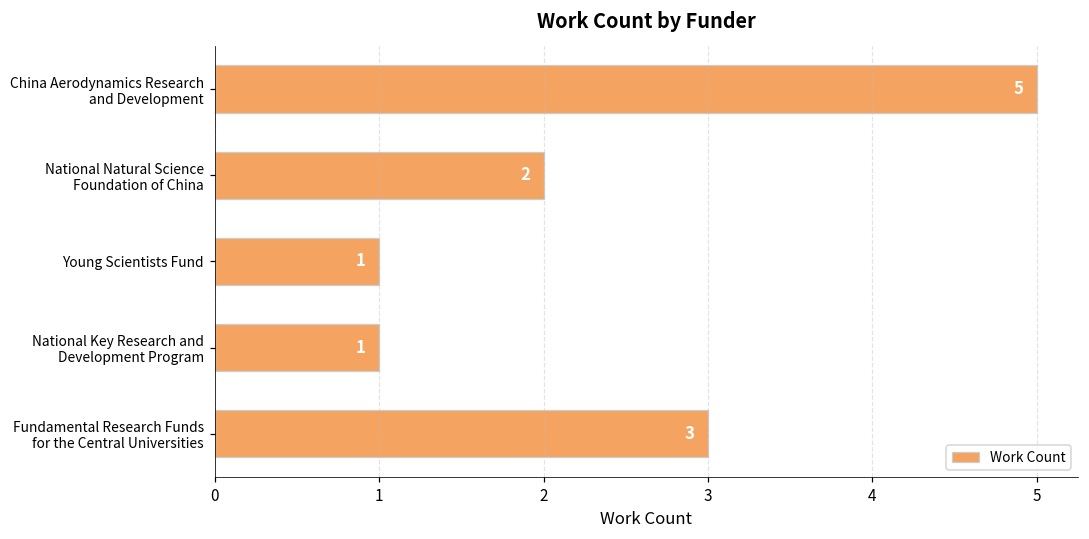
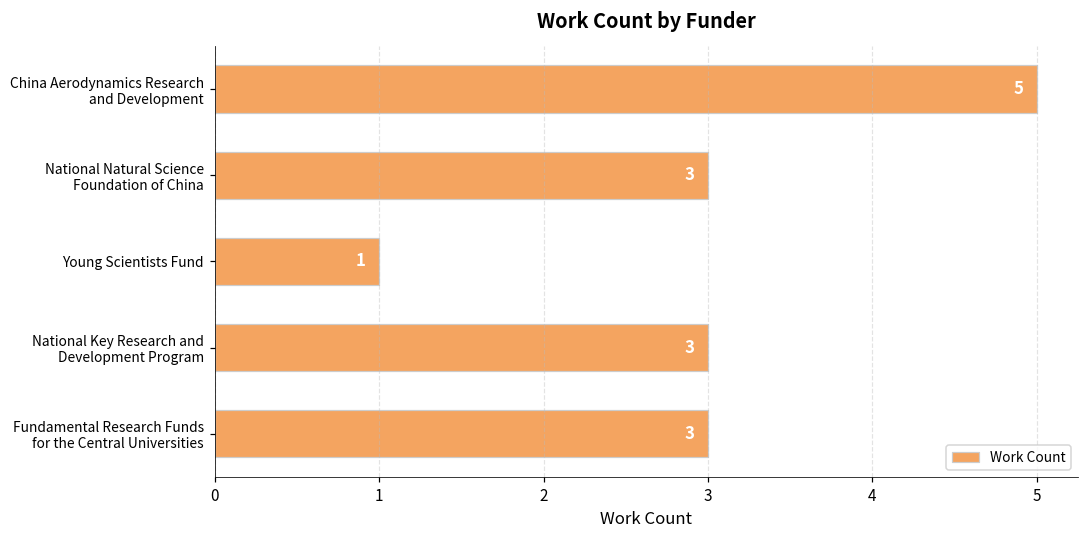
National Natural Science Foundation of China: 2 -> 3
National Key Research and Development Program: 1 -> 3
